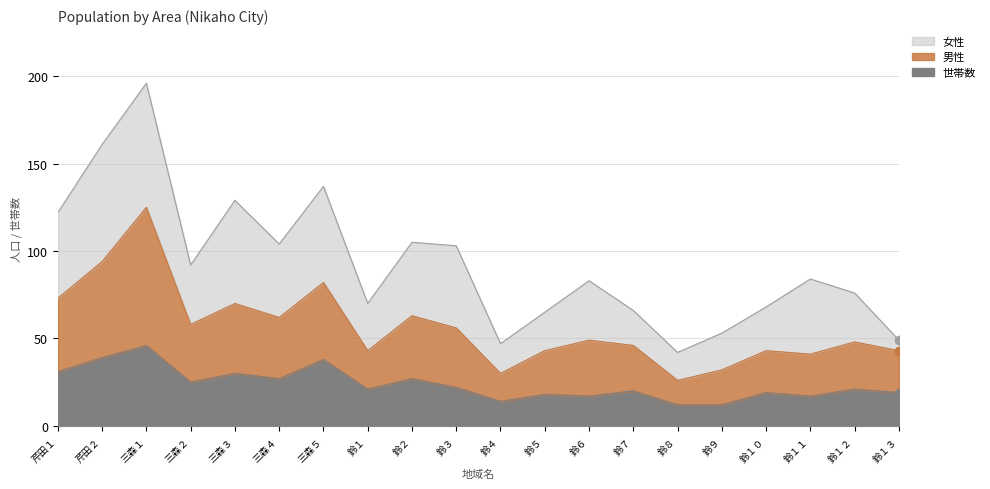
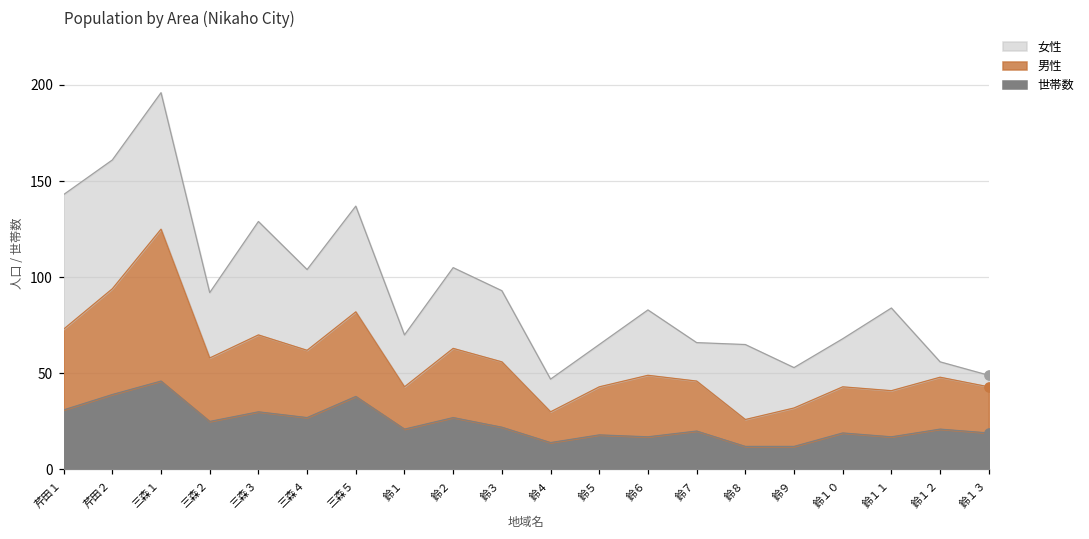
女性, 芹田１: 49 -> 70
女性, 鈴３: 47 -> 37
女性, 鈴８: 16 -> 39
女性, 鈴１２: 28 -> 8
